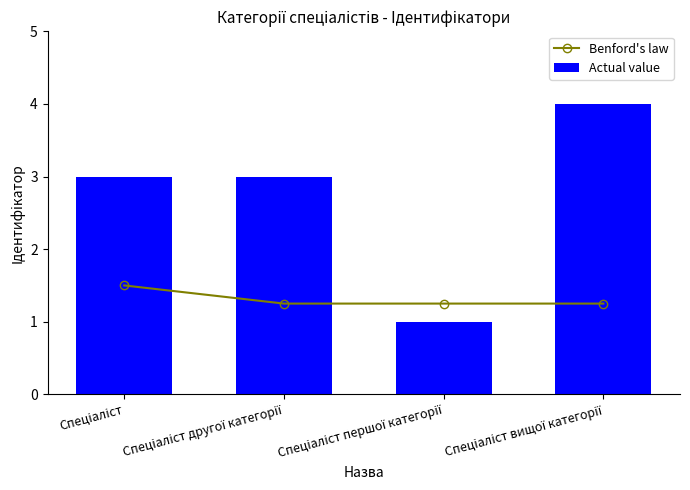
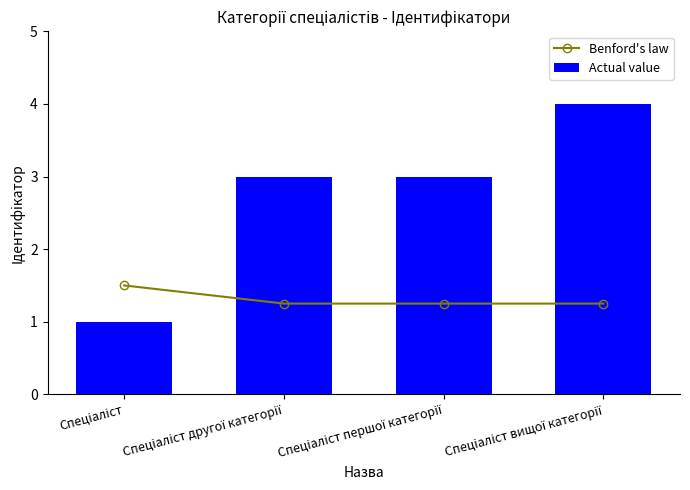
Actual value, Спеціаліст: 3 -> 1
Actual value, Спеціаліст першої категорії: 1 -> 3
